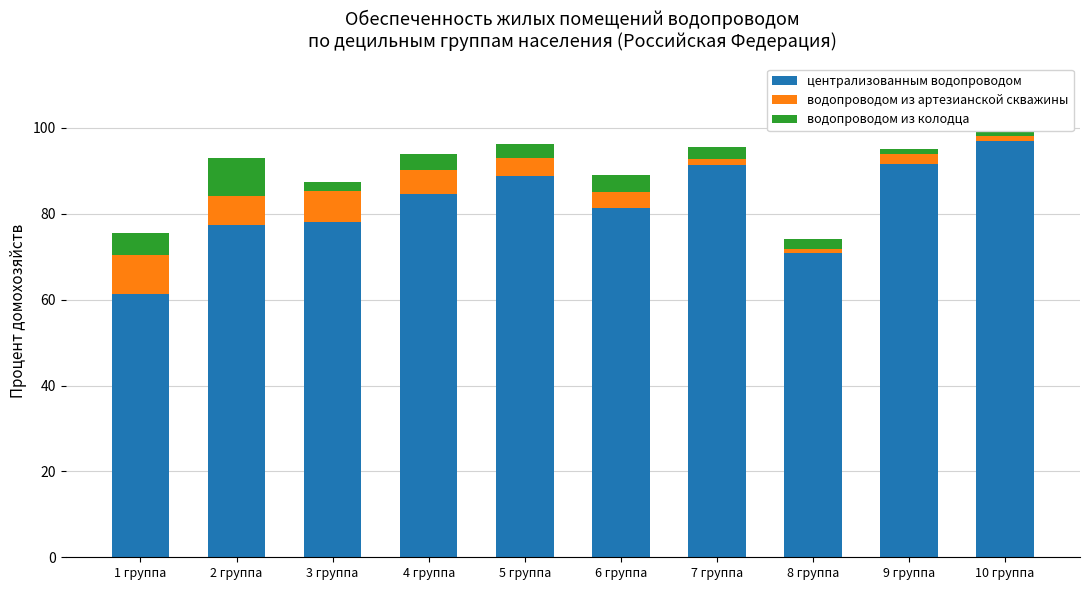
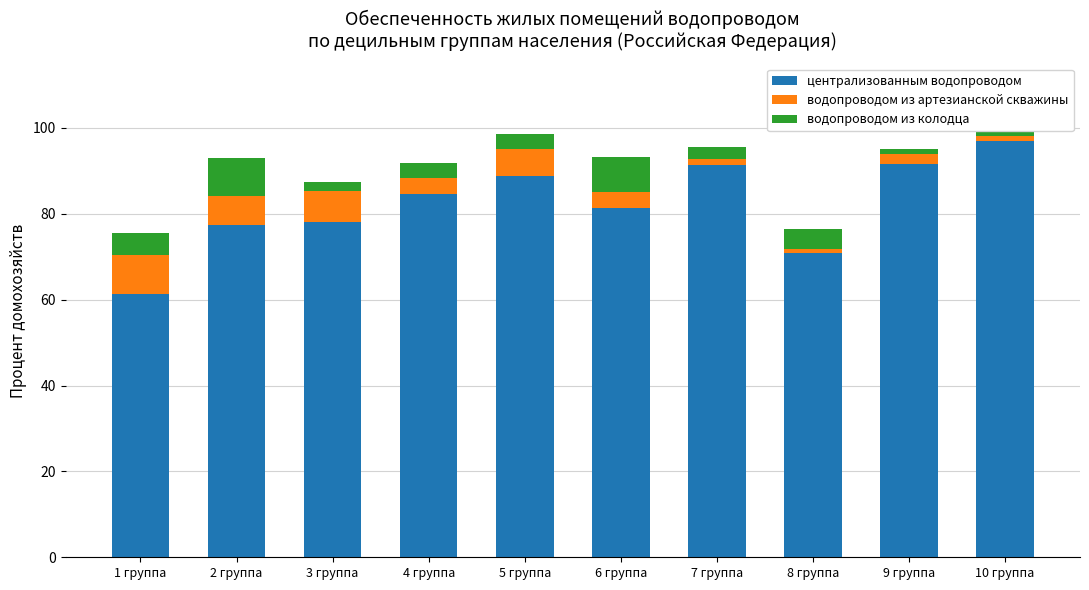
водопроводом из артезианской скважины, 4 группа: 6 -> 4
водопроводом из артезианской скважины, 5 группа: 4 -> 6
водопроводом из колодца, 6 группа: 4 -> 8
водопроводом из колодца, 8 группа: 2 -> 5
